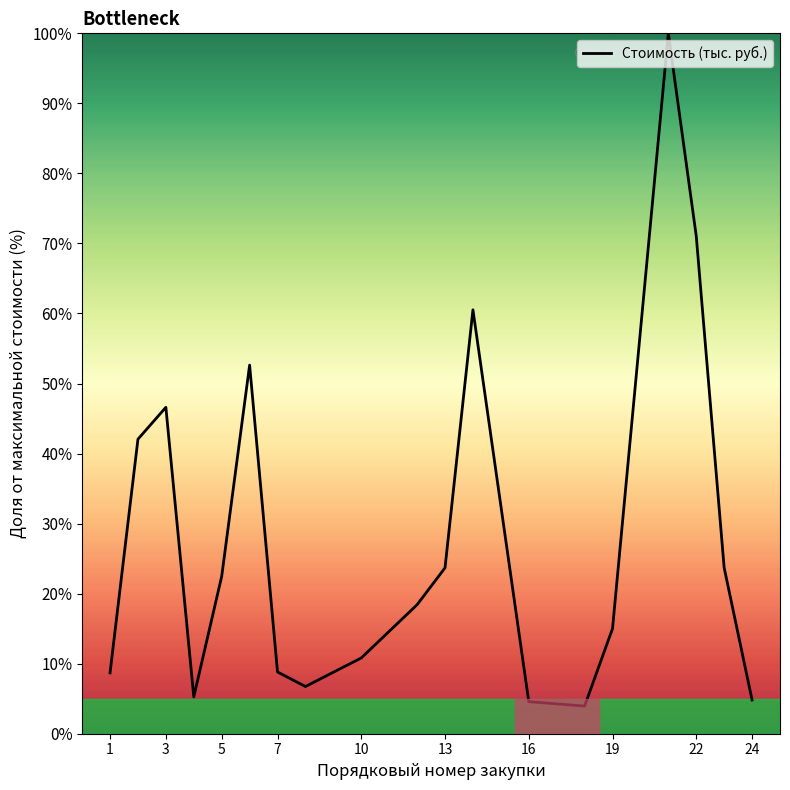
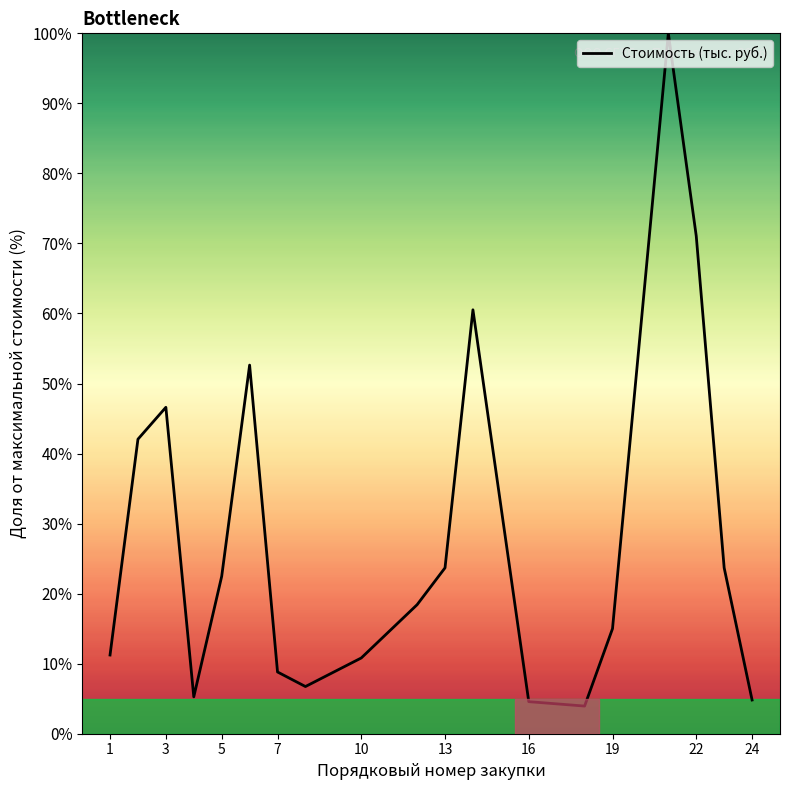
1: 9% -> 11%
